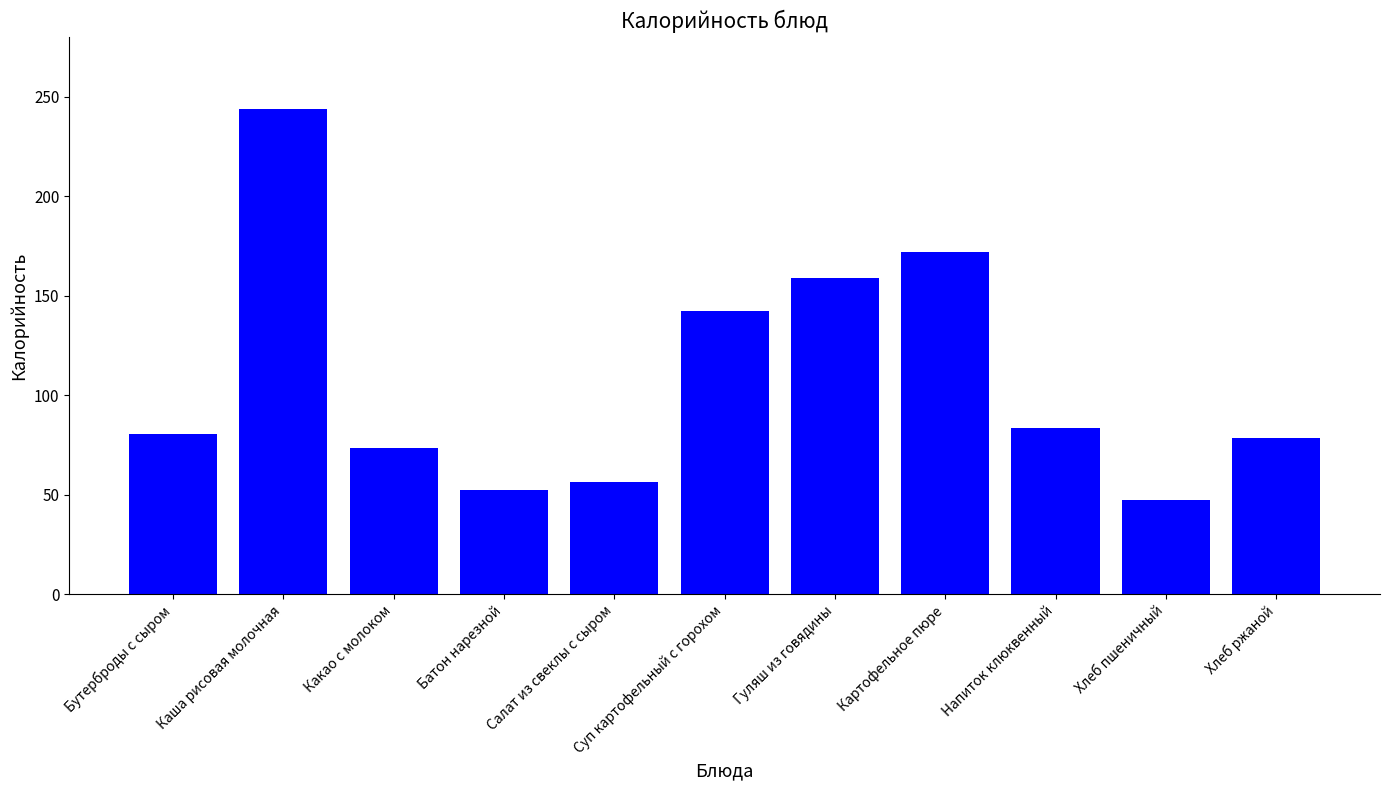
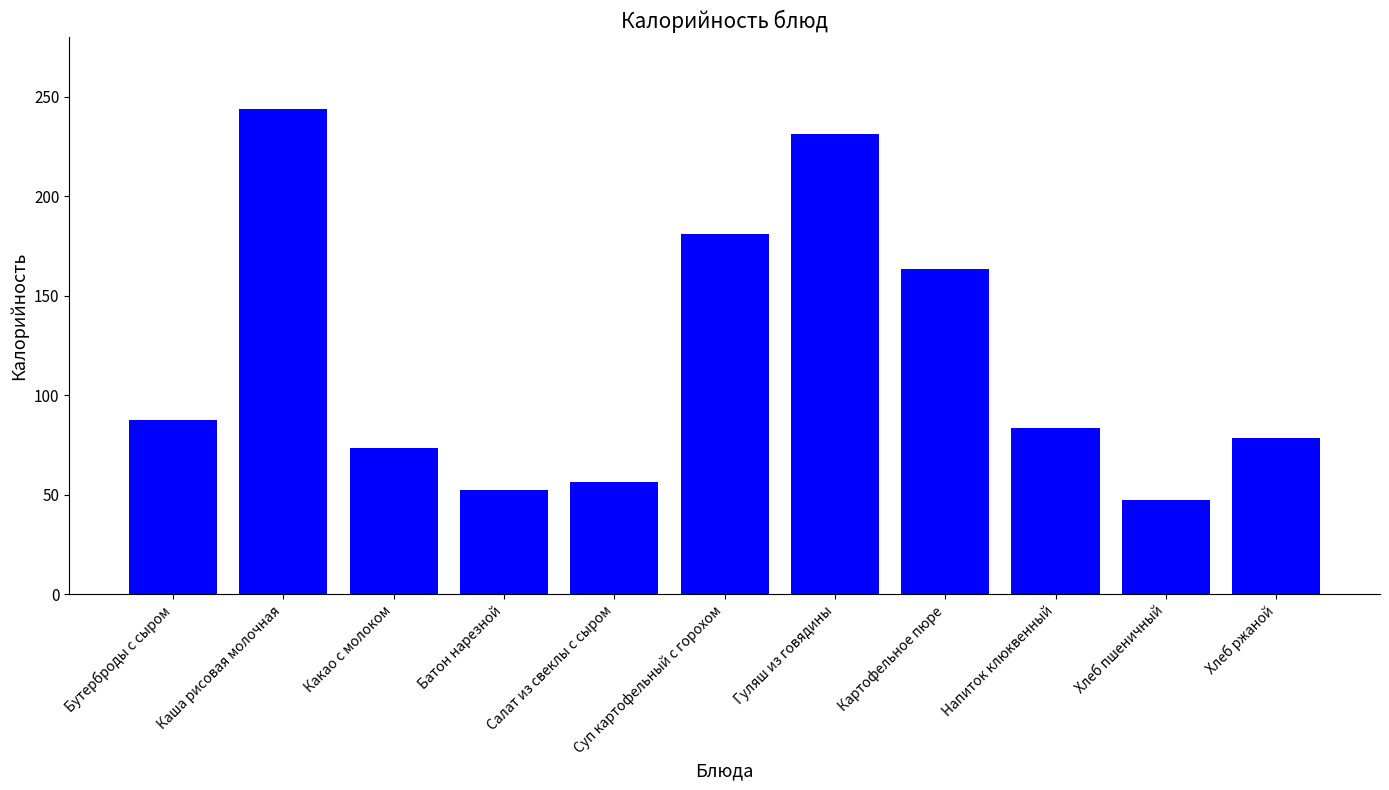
Бутерброды с сыром: 81 -> 88
Суп картофельный с горохом: 142 -> 181
Гуляш из говядины: 159 -> 231
Картофельное пюре: 172 -> 163
